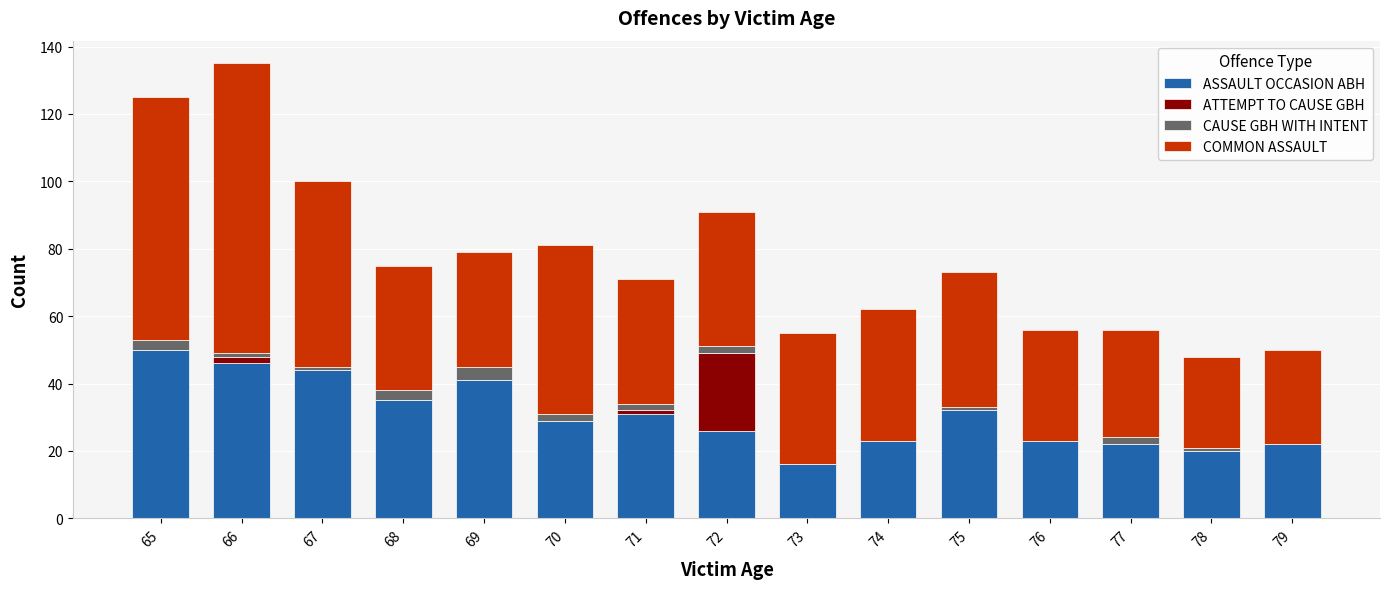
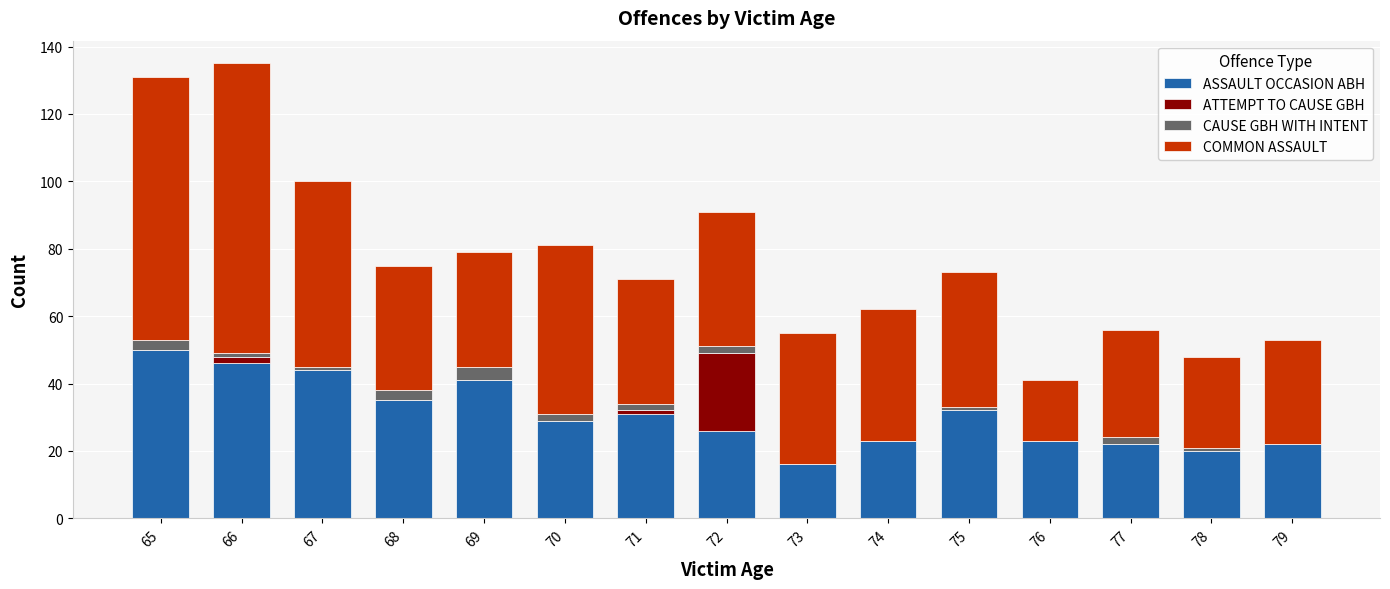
COMMON ASSAULT, 65: 72 -> 78
COMMON ASSAULT, 76: 33 -> 18
COMMON ASSAULT, 79: 28 -> 31
